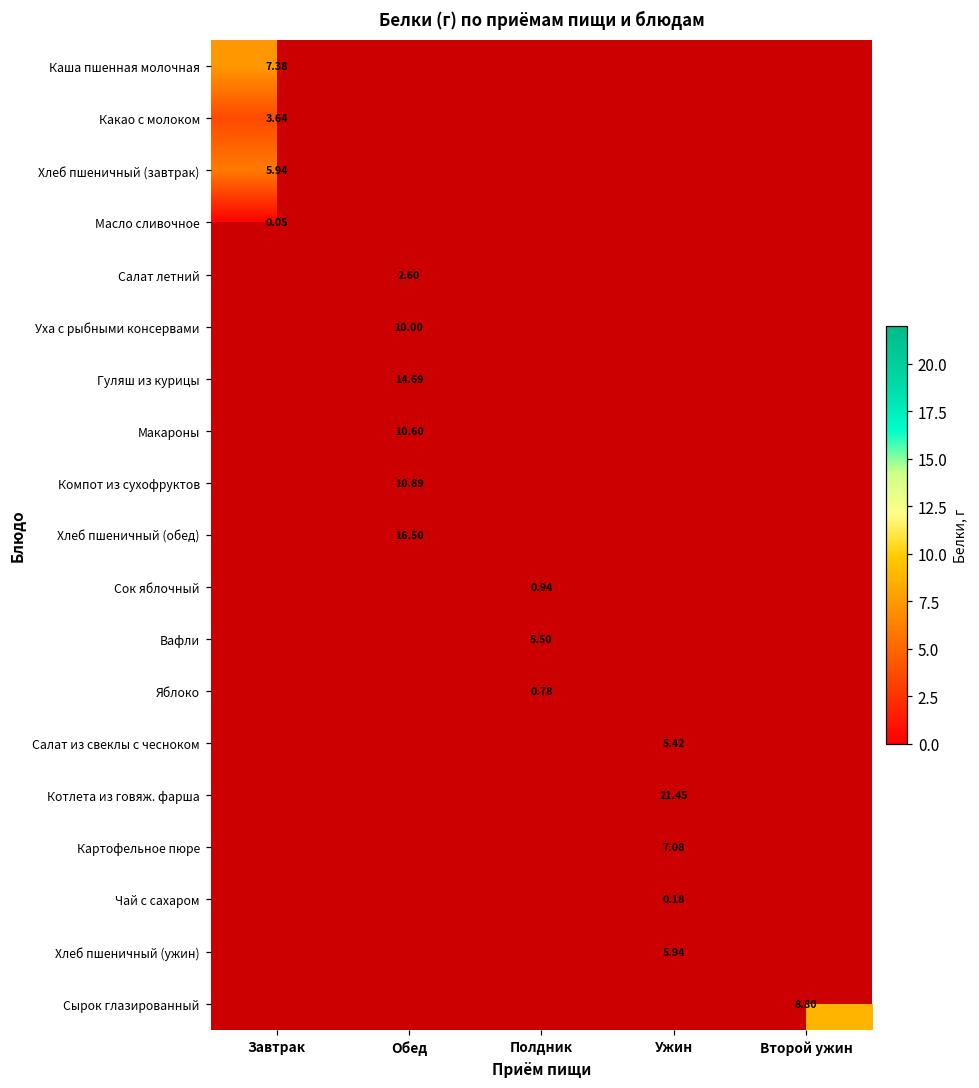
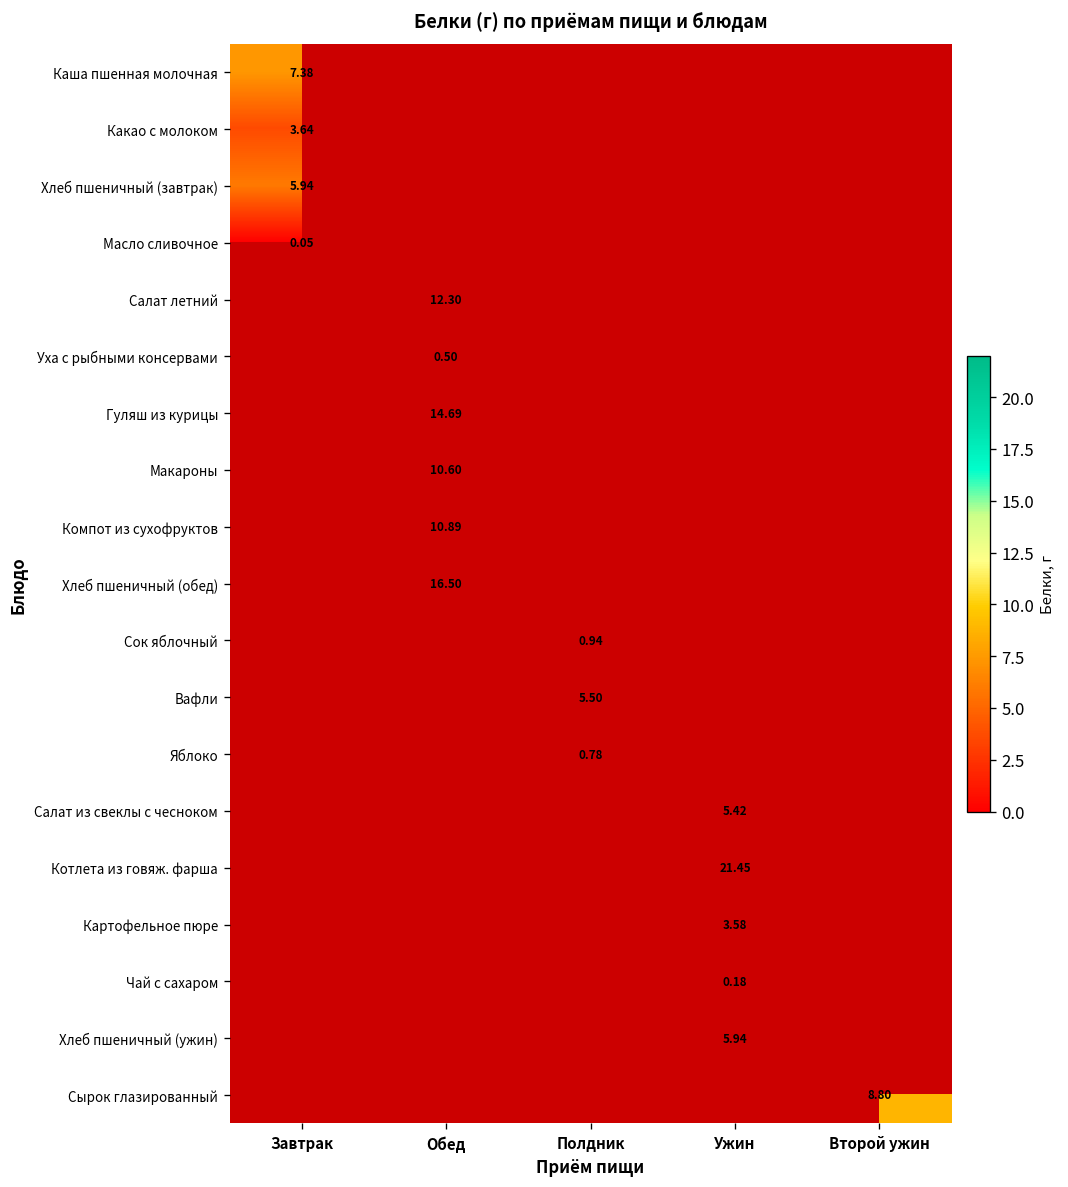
Салат летний, Обед: 2.60 -> 12.30
Уха с рыбными консервами, Обед: 10.00 -> 0.50
Картофельное пюре, Ужин: 7.08 -> 3.58
